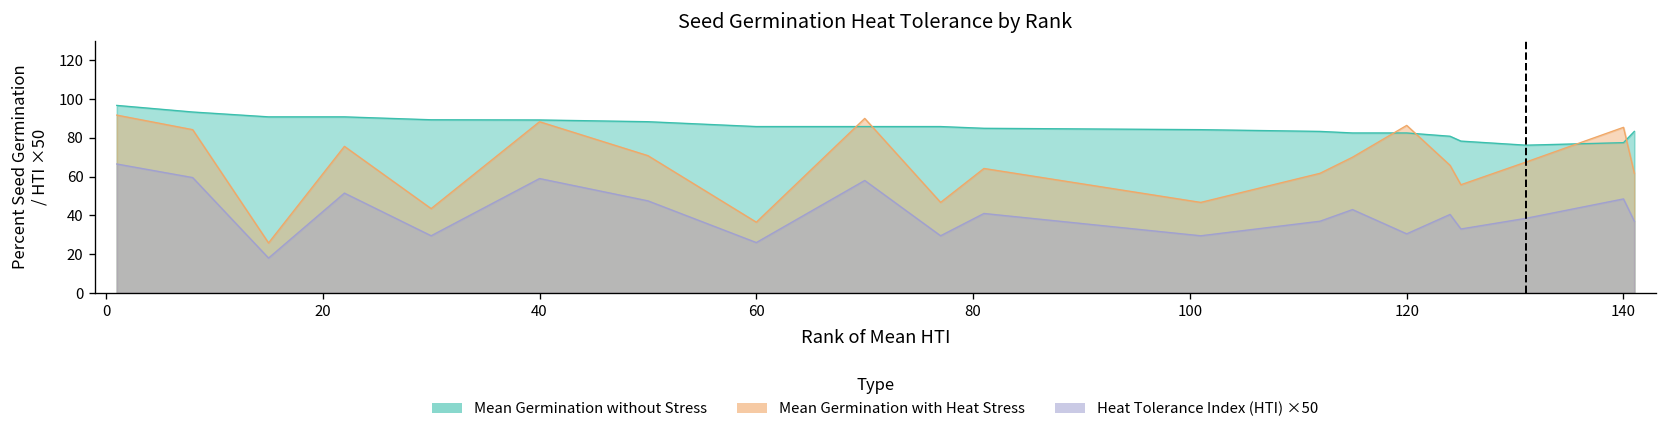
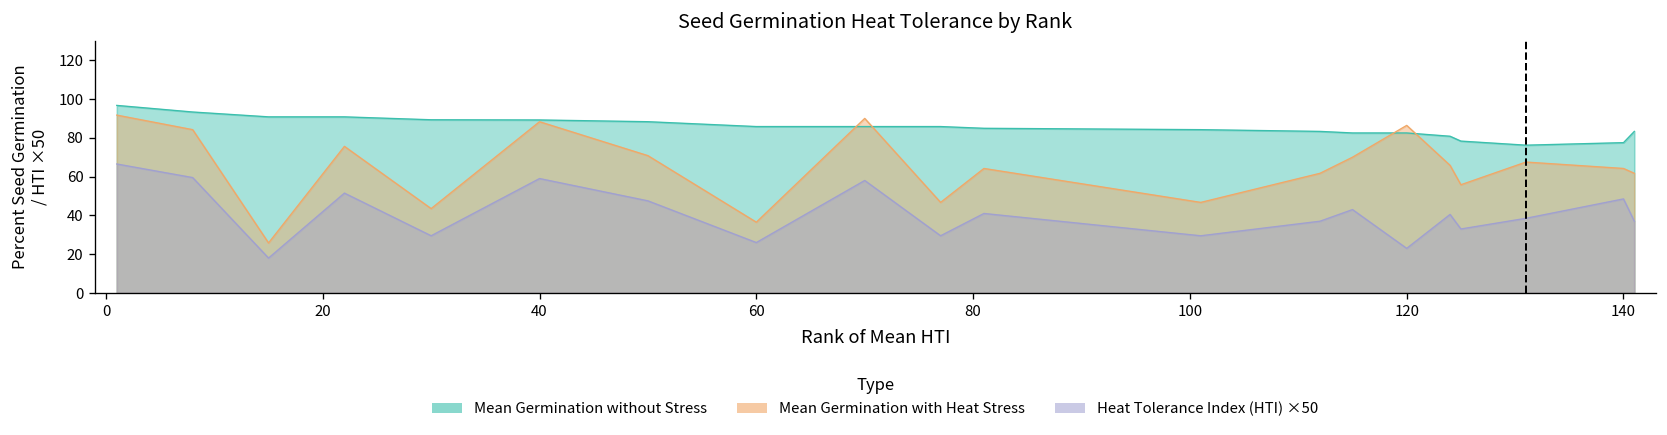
Heat Tolerance Index (HTI) ×50, 120: 31 -> 23
Mean Germination with Heat Stress, 140: 85 -> 64
